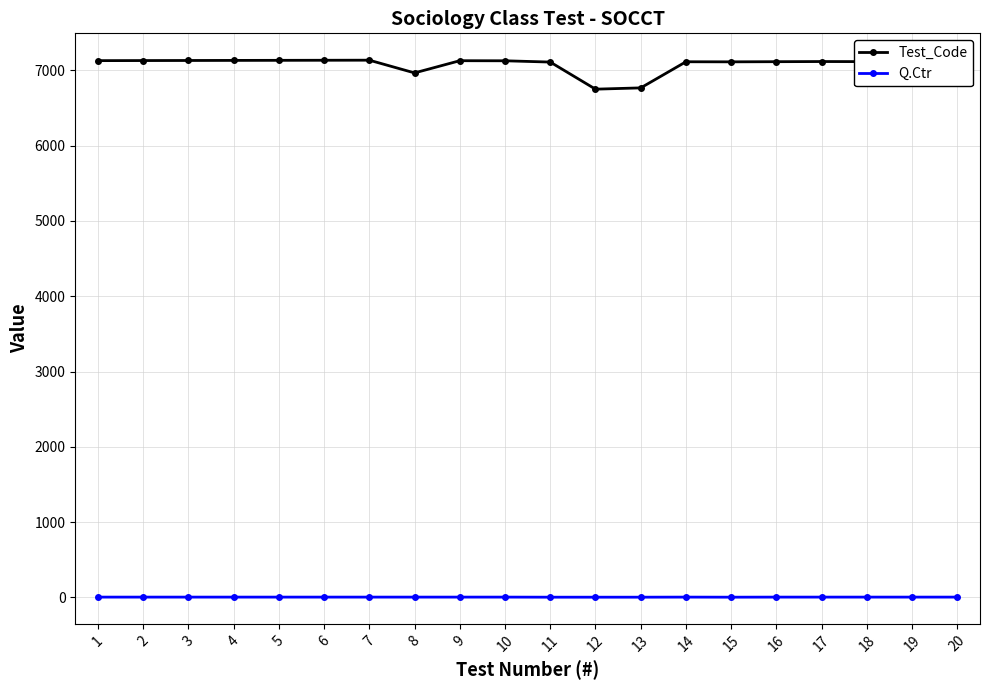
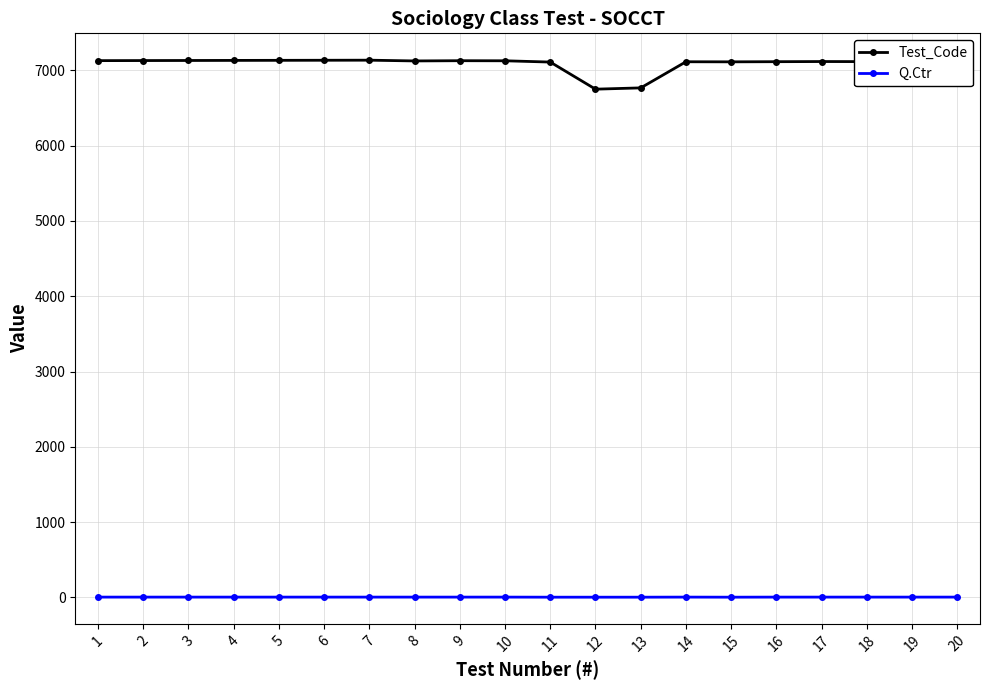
Test_Code, 8: 7000 -> 7100
